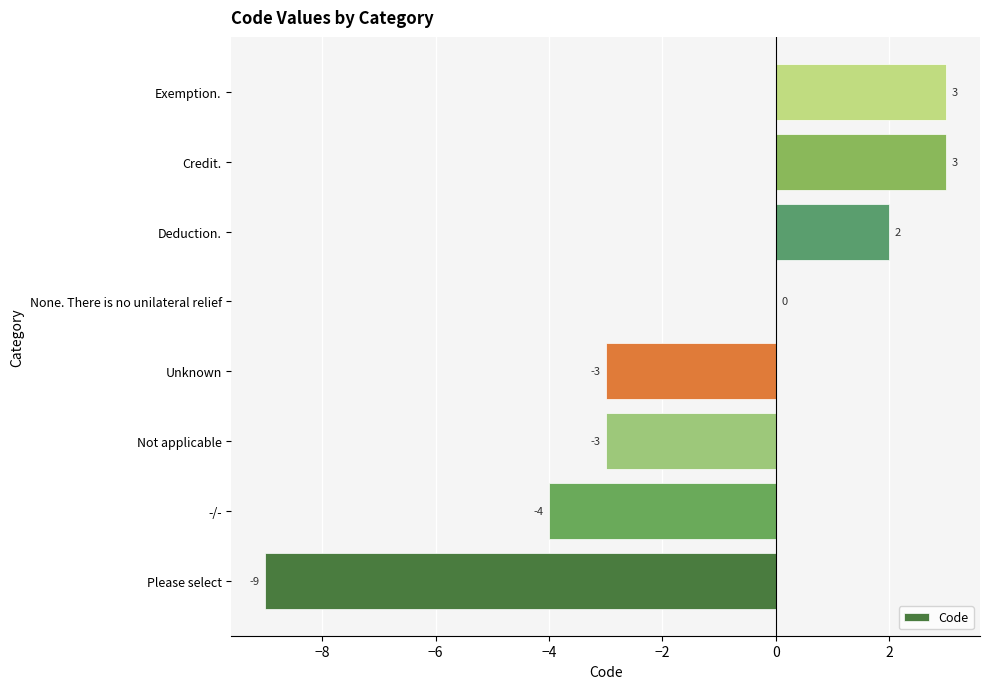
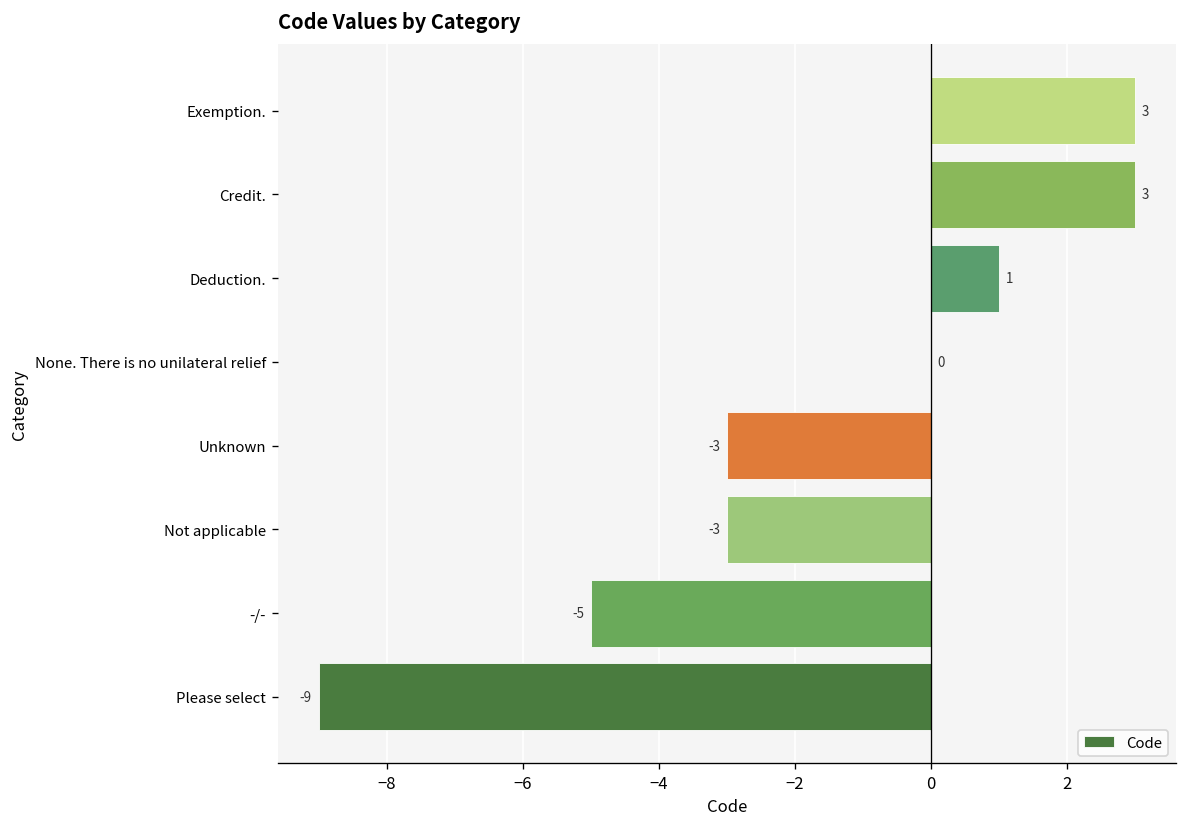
Deduction.: 2 -> 1
-/-: -4 -> -5
